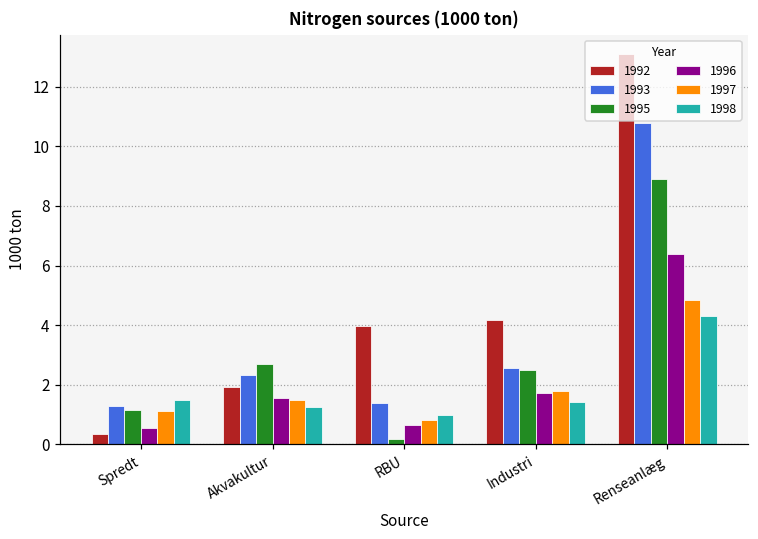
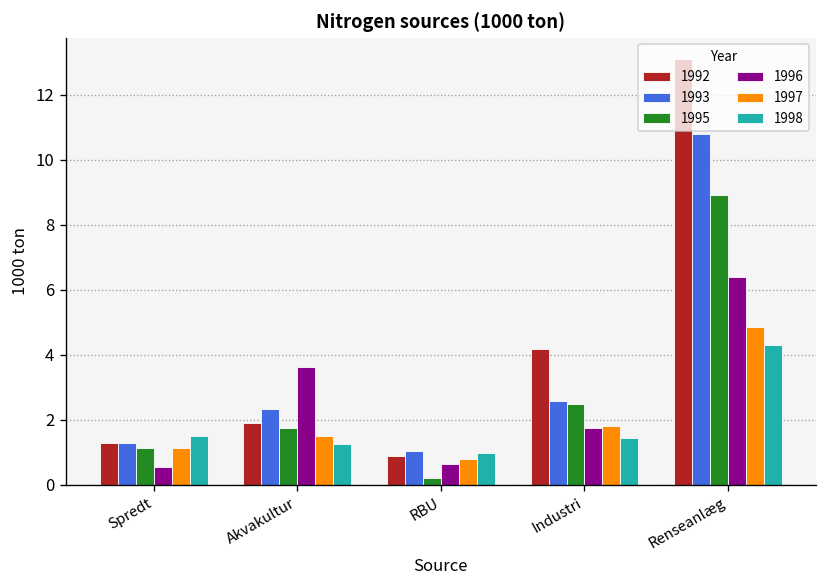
1992, Spredt: 0.3 -> 1.3
1995, Akvakultur: 2.7 -> 1.7
1996, Akvakultur: 1.6 -> 3.6
1992, RBU: 4.0 -> 0.9
1993, RBU: 1.4 -> 1.0
